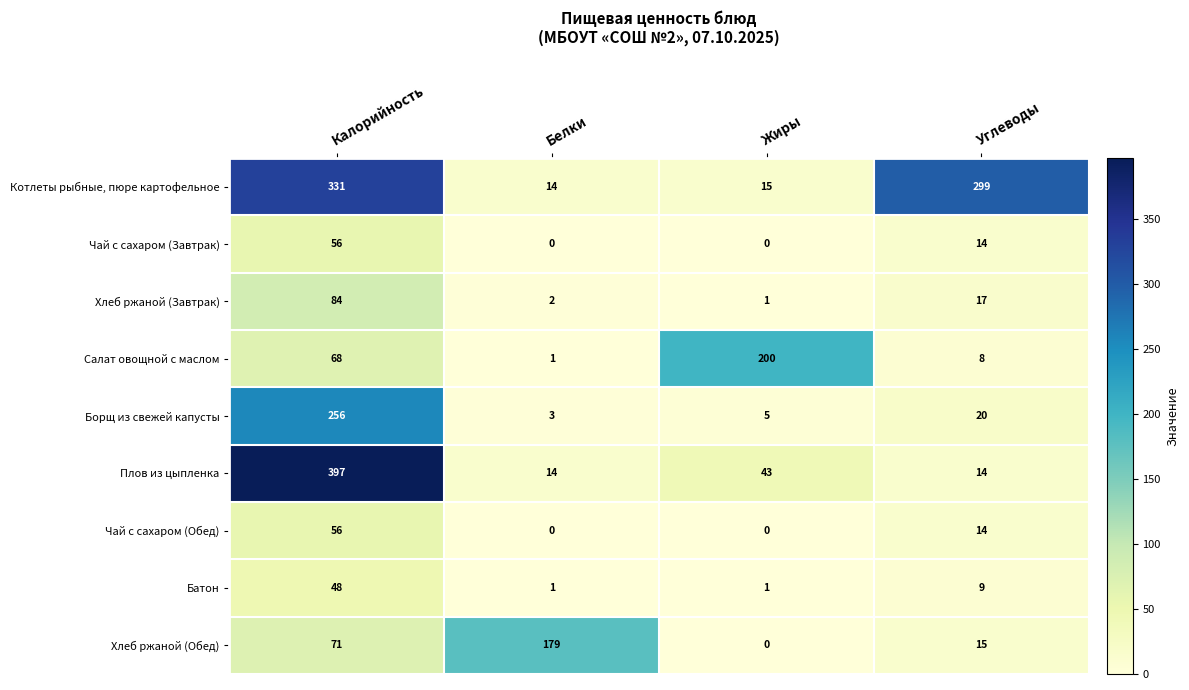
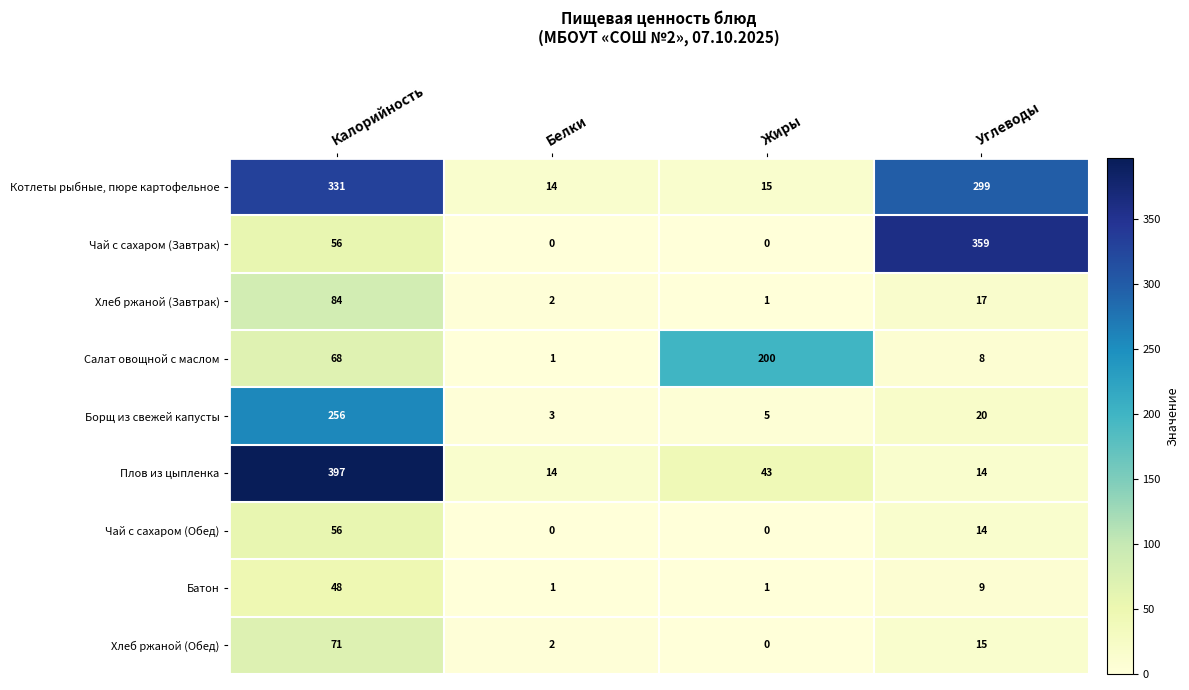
Чай с сахаром (Завтрак), Углеводы: 14 -> 359
Хлеб ржаной (Обед), Белки: 179 -> 2
